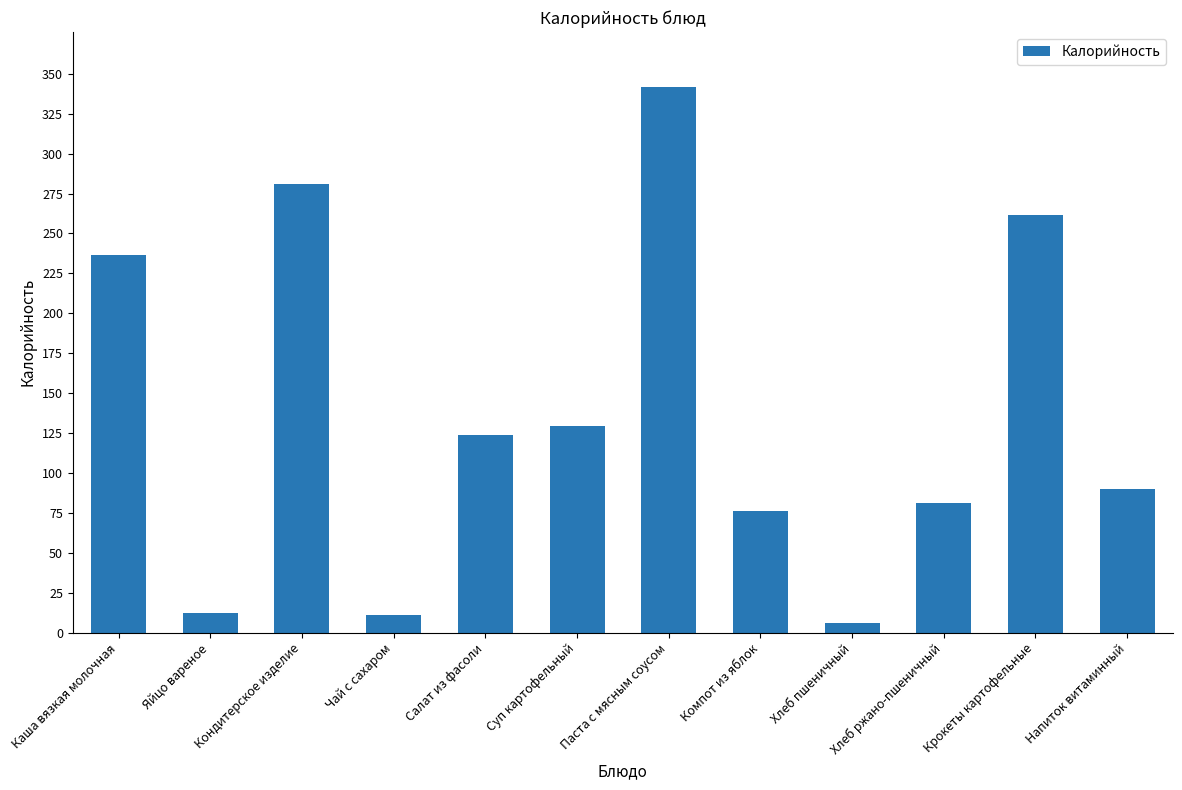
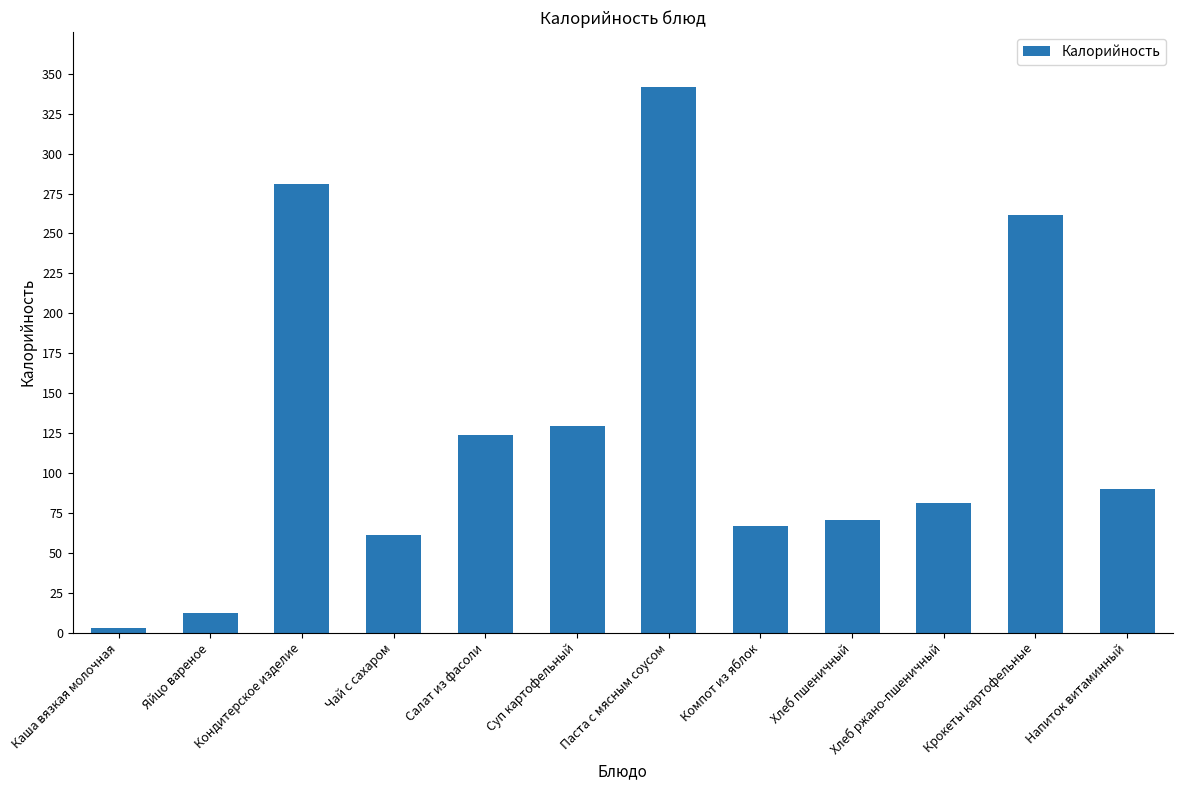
Каша вязкая молочная: 236 -> 3
Чай с сахаром: 11 -> 61
Компот из яблок: 76 -> 66
Хлеб пшеничный: 6 -> 70
